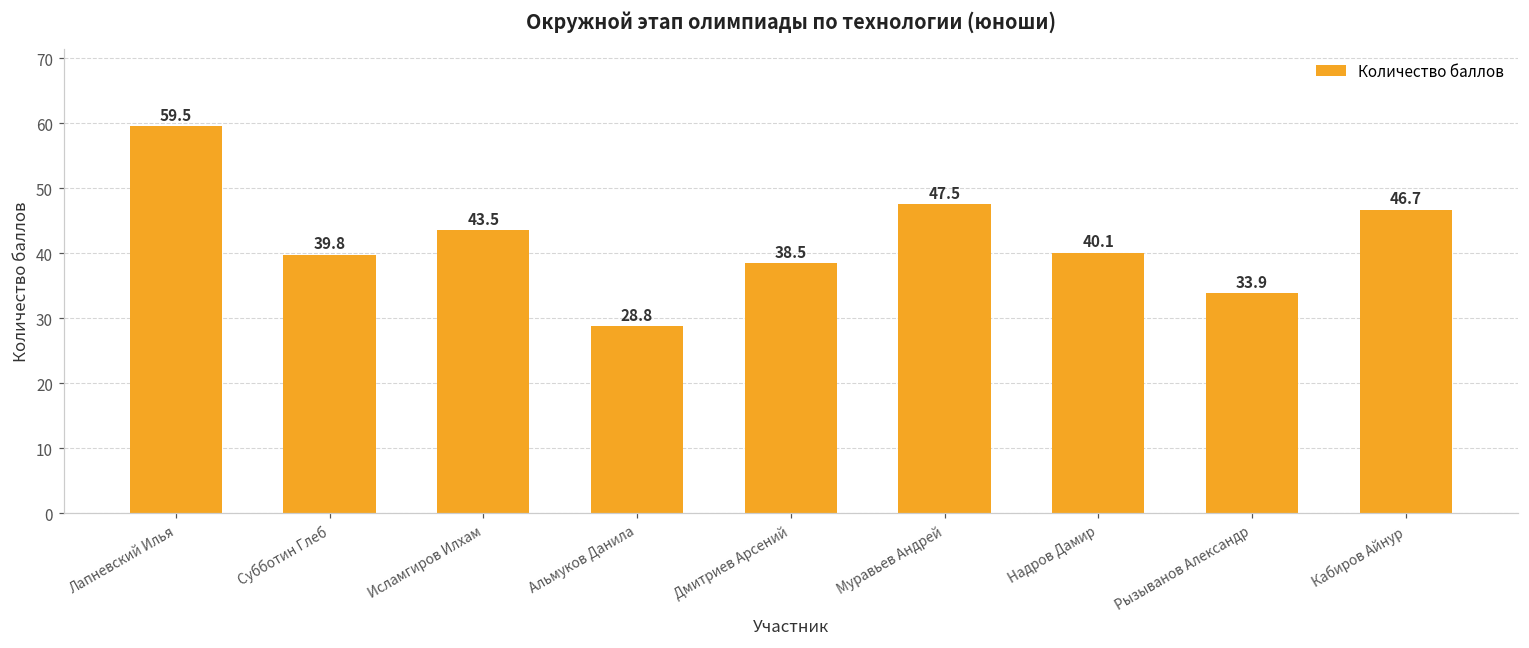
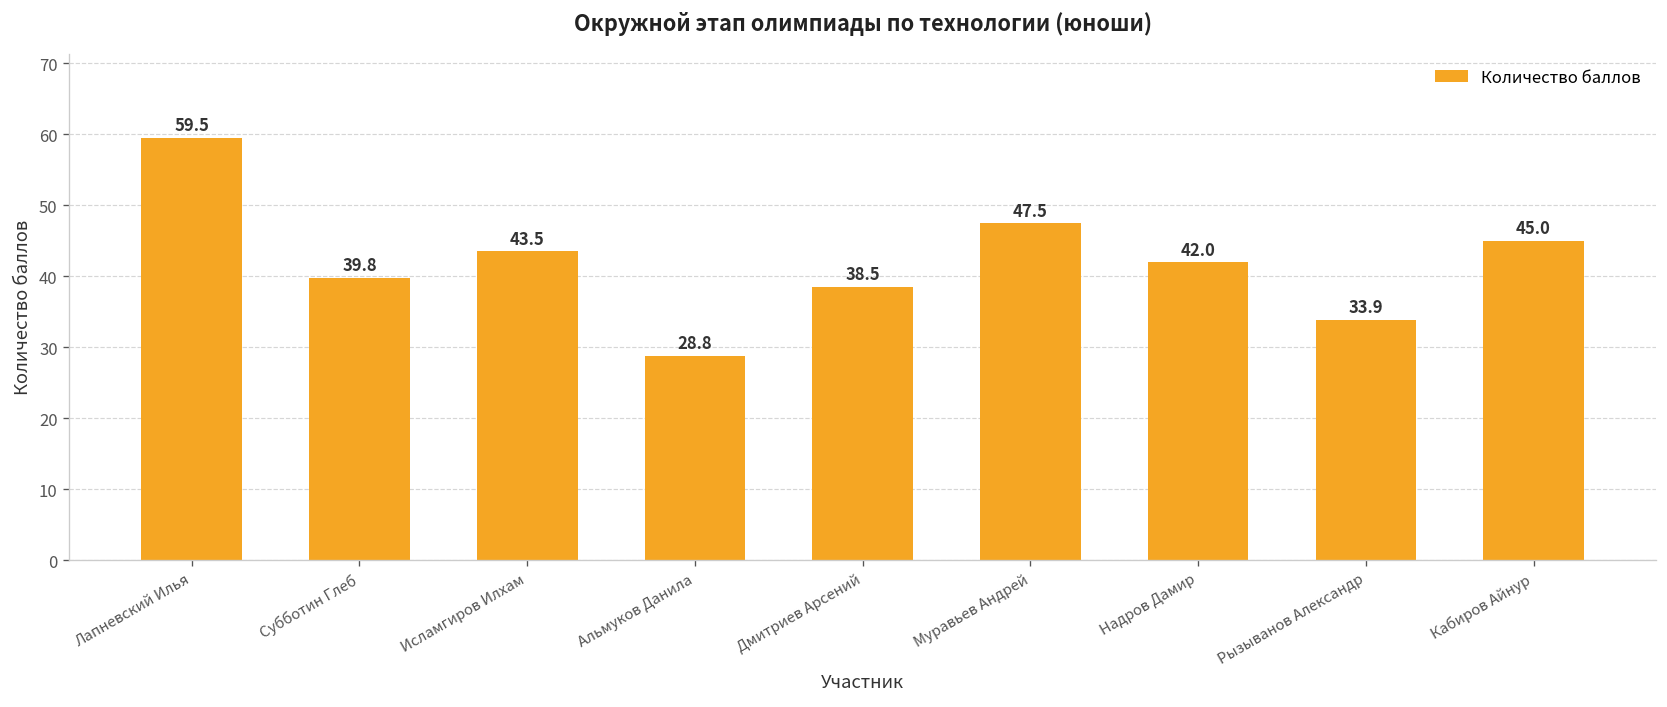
Надров Дамир: 40.1 -> 42.0
Кабиров Айнур: 46.7 -> 45.0
